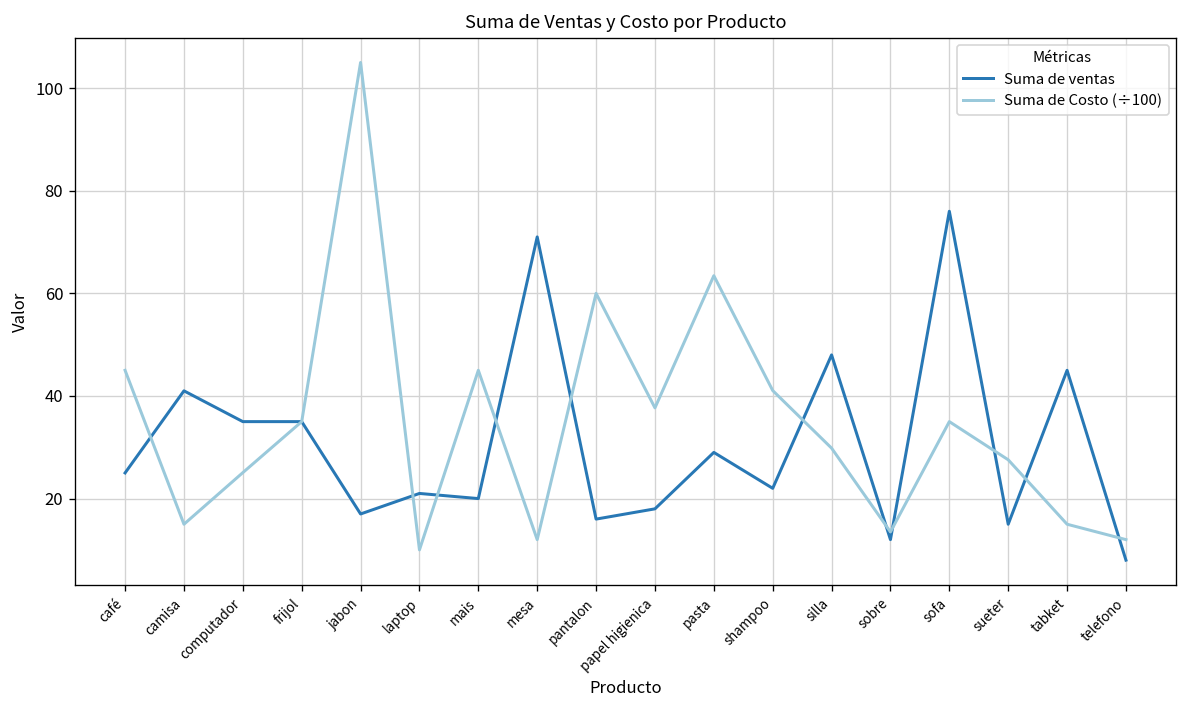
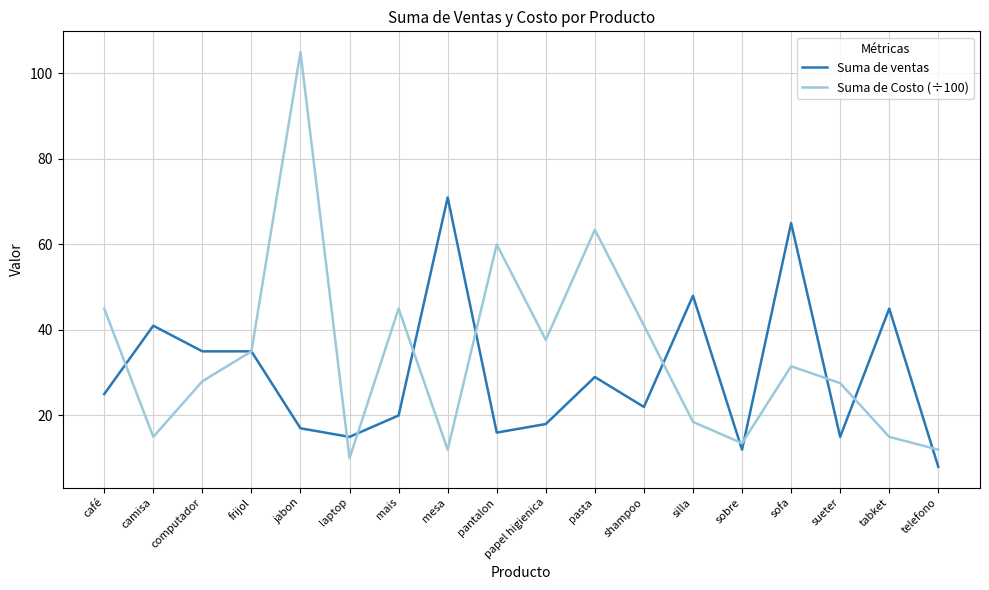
Suma de Costo (÷100), computador: 25 -> 28
Suma de ventas, laptop: 21 -> 15
Suma de Costo (÷100), silla: 30 -> 19
Suma de ventas, sofa: 76 -> 65
Suma de Costo (÷100), sofa: 35 -> 32
